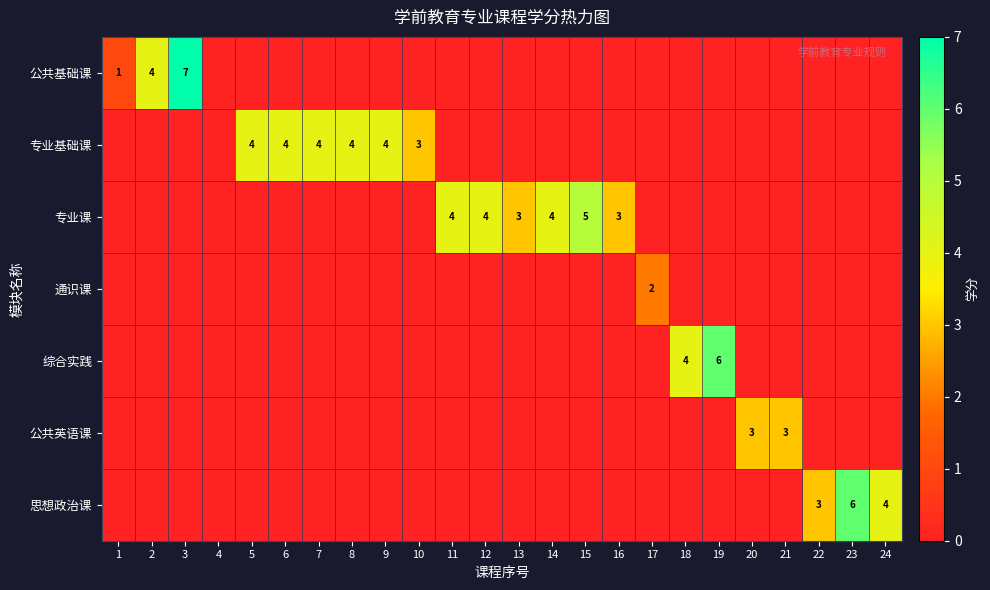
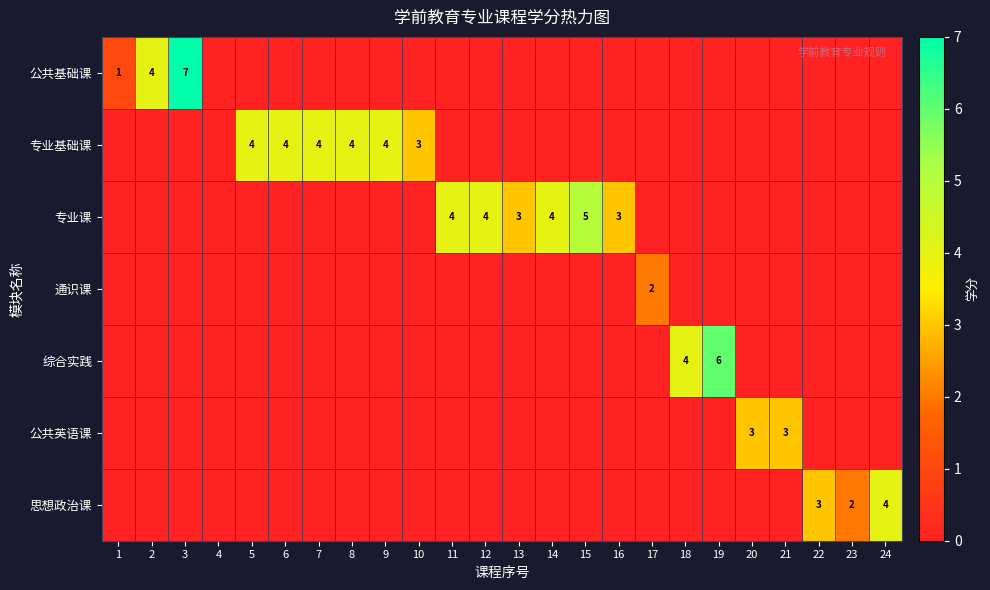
思想政治课, 23: 6 -> 2
